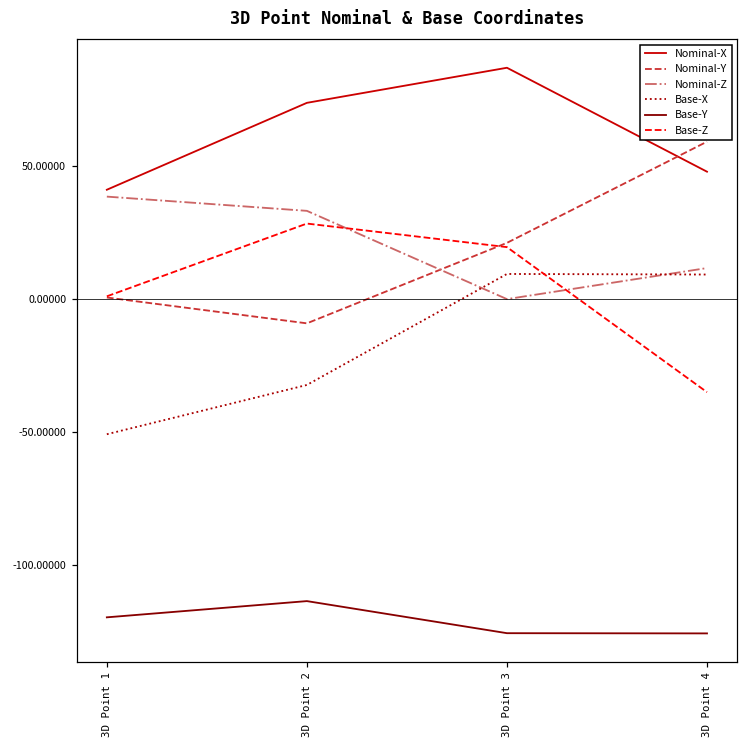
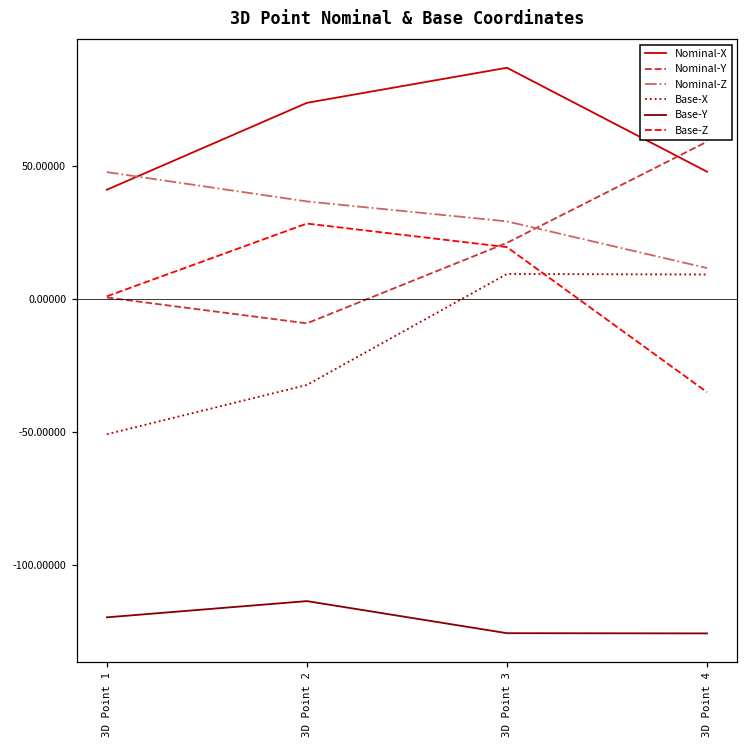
Nominal-Z, 3D Point 1: 39 -> 48
Nominal-Z, 3D Point 2: 33 -> 37
Nominal-Z, 3D Point 3: 0 -> 29
